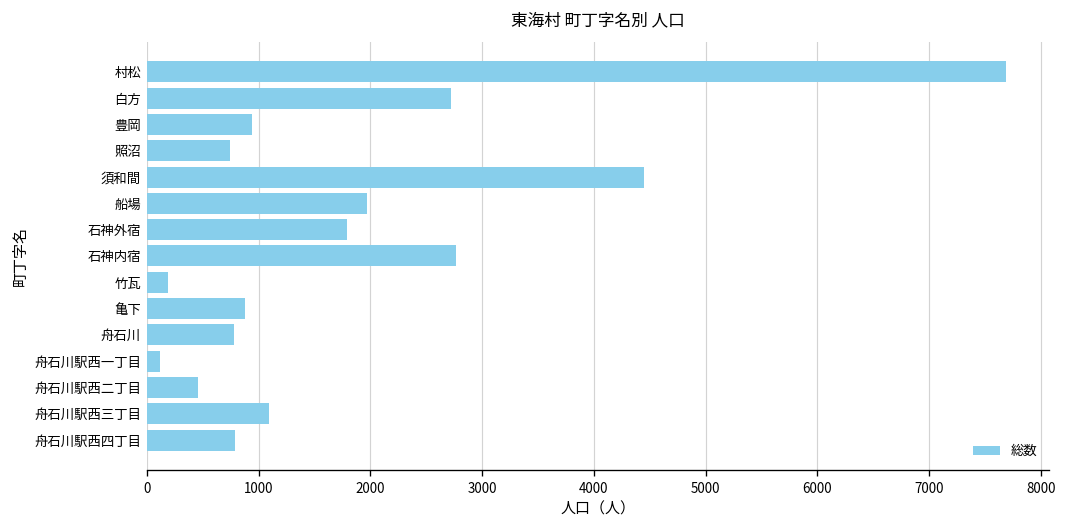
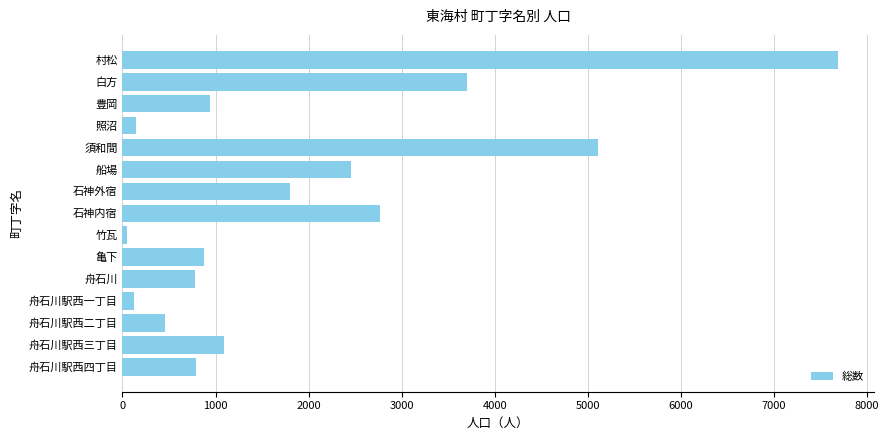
白方: 2700 -> 3700
照沼: 700 -> 100
須和間: 4500 -> 5100
船場: 2000 -> 2500
竹瓦: 200 -> 0
